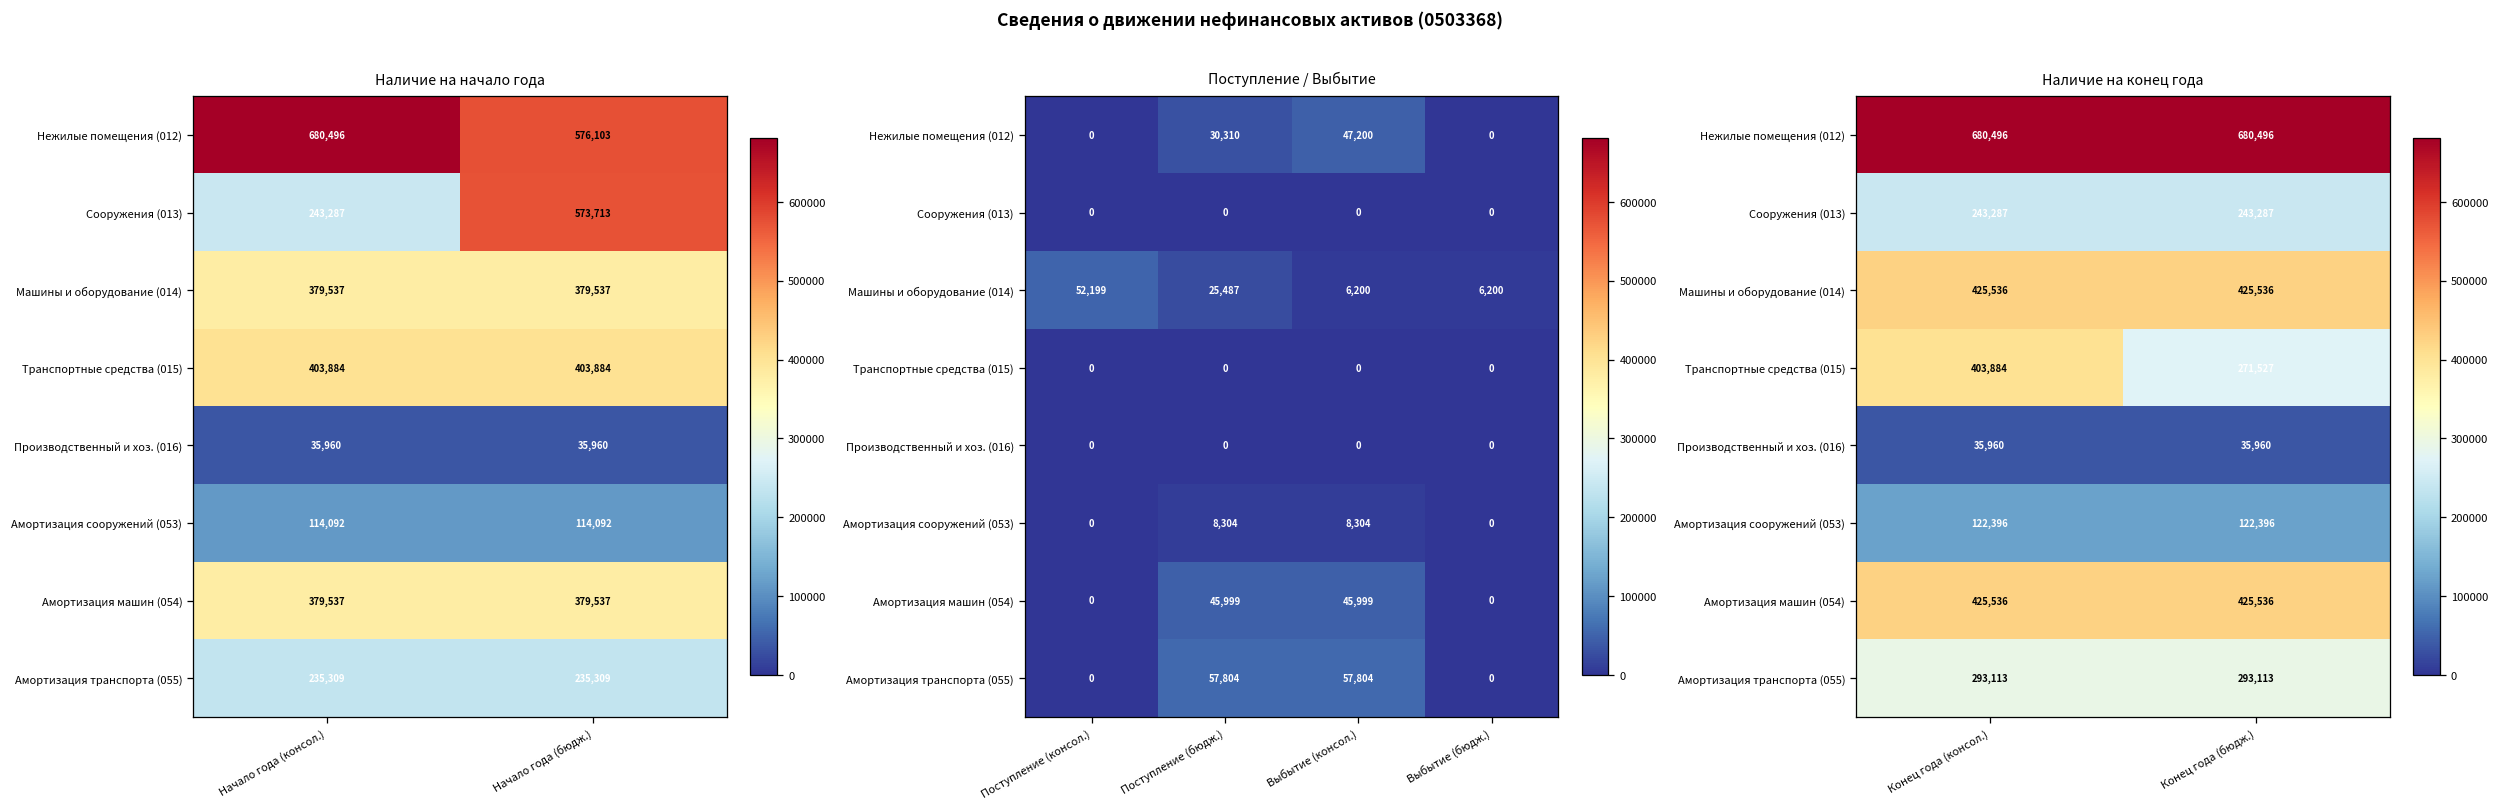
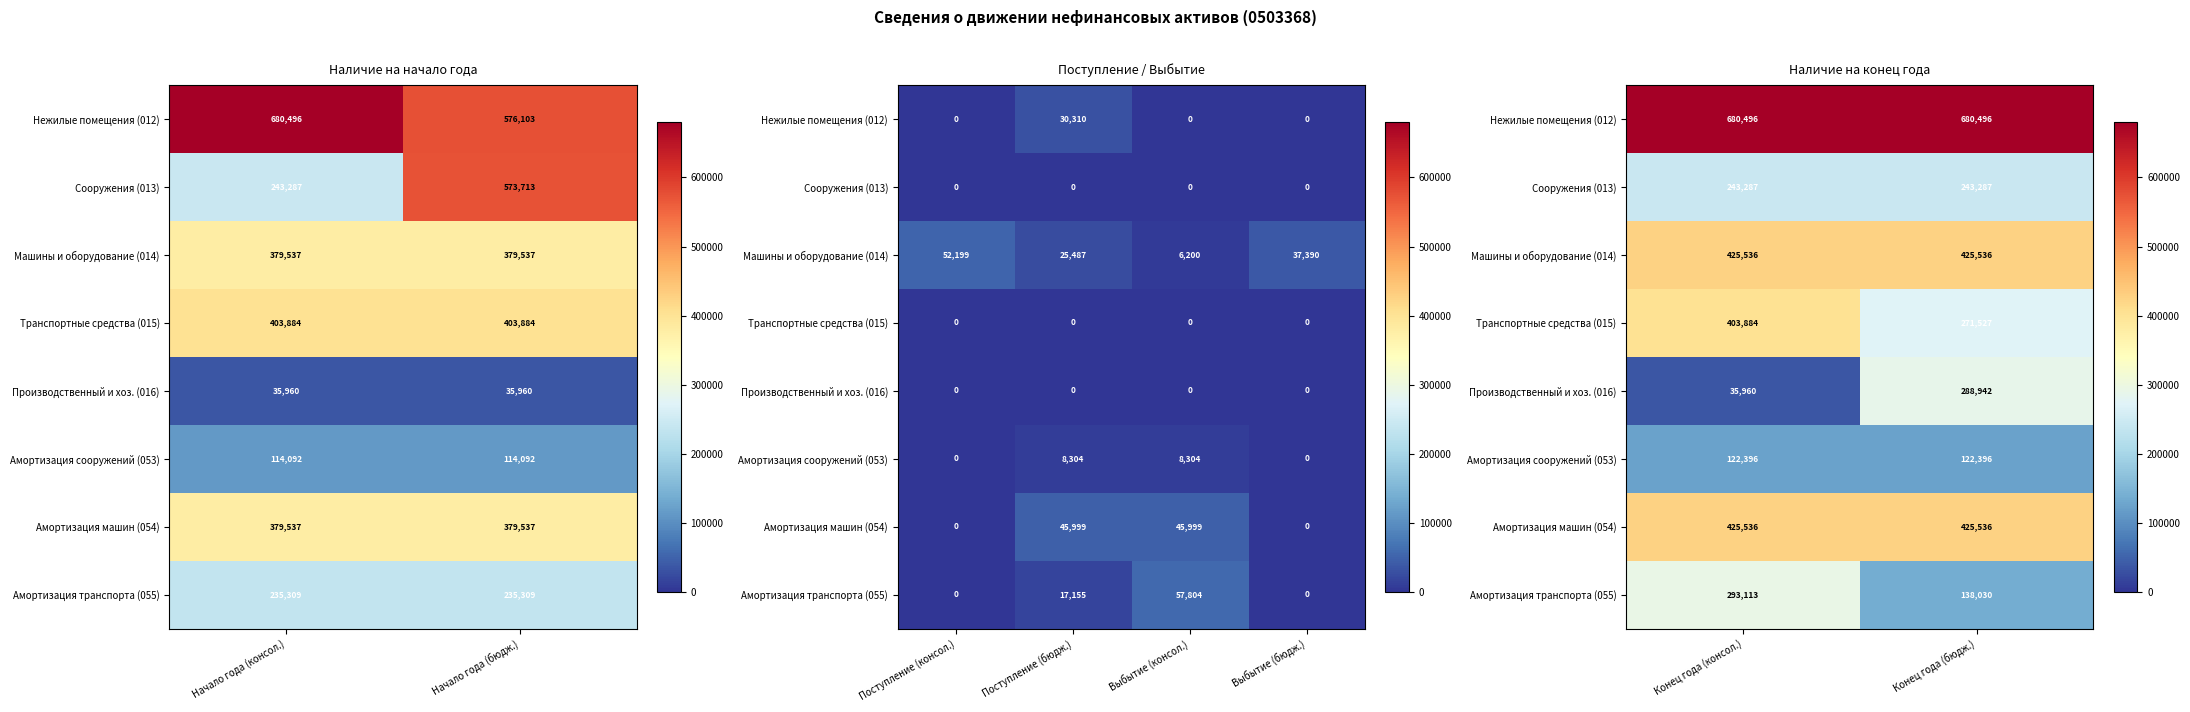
Поступление / Выбытие, Нежилые помещения (012), Выбытие (консол.): 47,200 -> 0
Поступление / Выбытие, Машины и оборудование (014), Выбытие (бюдж.): 6,200 -> 37,390
Поступление / Выбытие, Амортизация транспорта (055), Поступление (бюдж.): 57,804 -> 17,155
Наличие на конец года, Производственный и хоз. (016), Конец года (бюдж.): 35,960 -> 288,942
Наличие на конец года, Амортизация транспорта (055), Конец года (бюдж.): 293,113 -> 138,030
